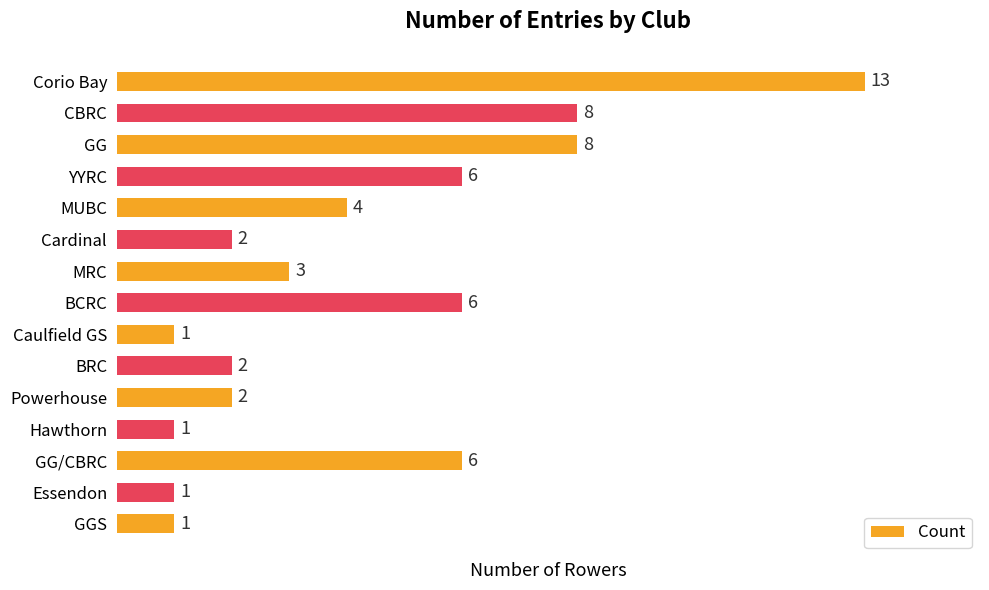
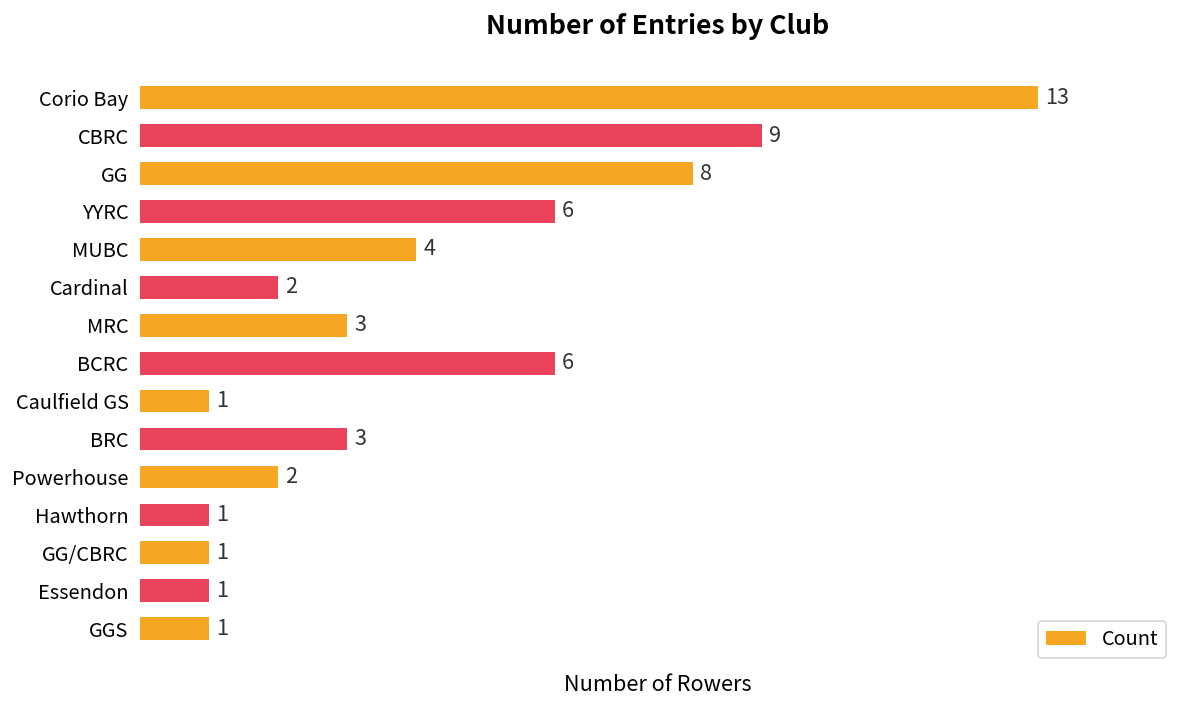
CBRC: 8 -> 9
BRC: 2 -> 3
GG/CBRC: 6 -> 1
